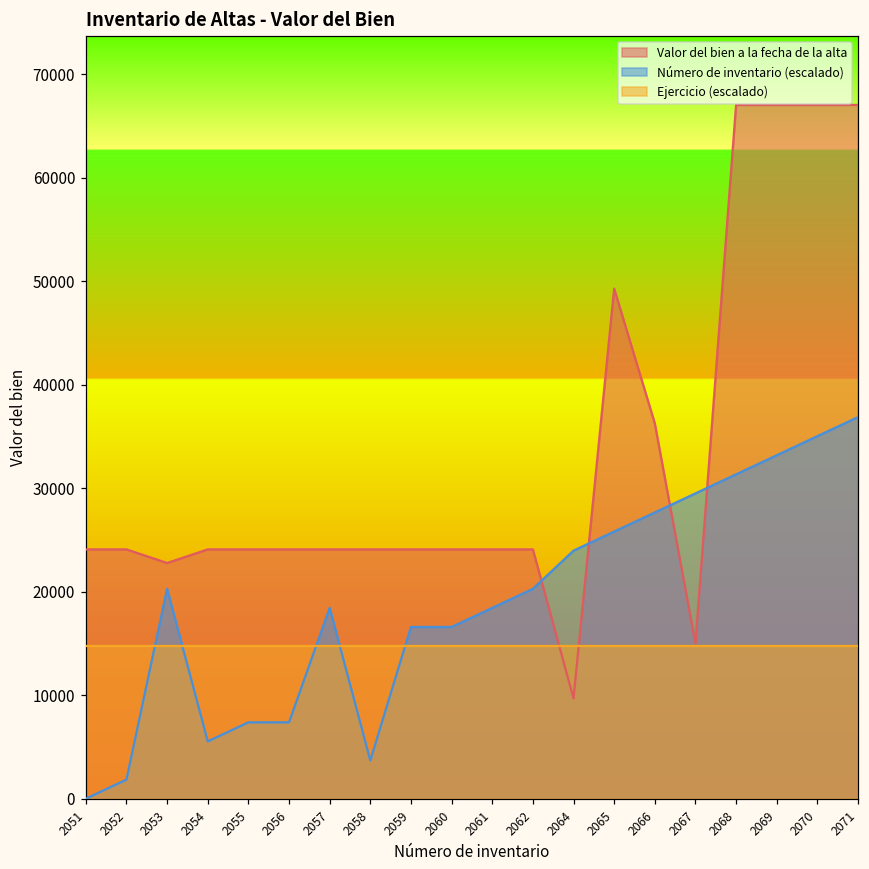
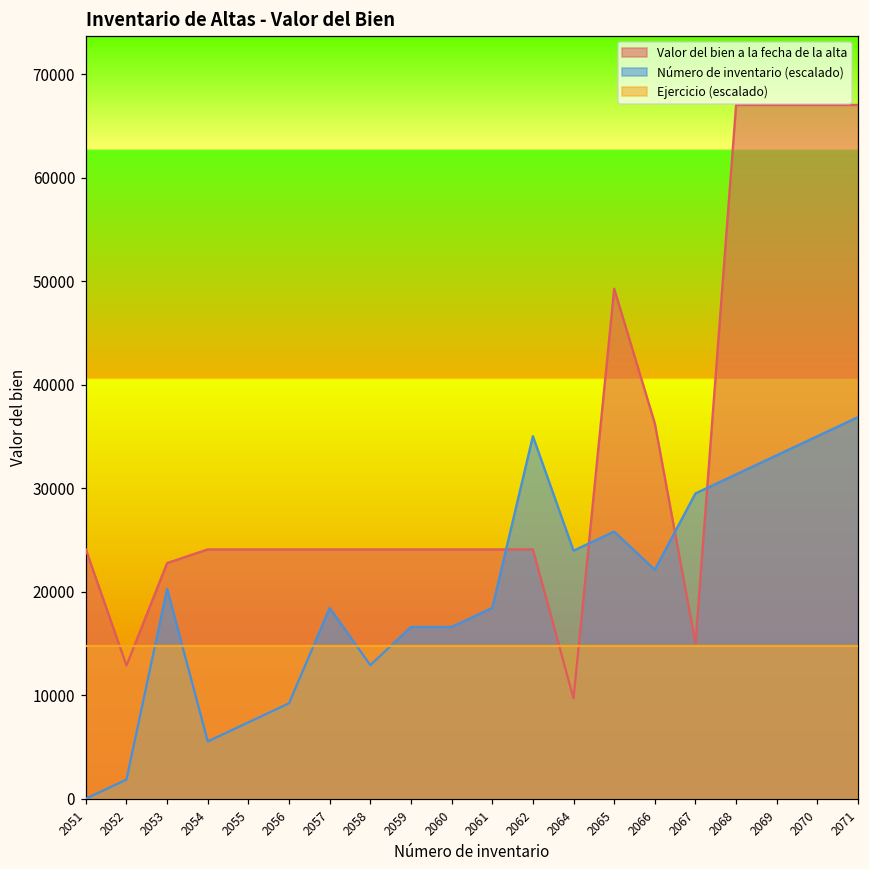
Valor del bien a la fecha de la alta, 2052: 24000 -> 13000
Número de inventario (escalado), 2056: 7000 -> 9000
Número de inventario (escalado), 2058: 4000 -> 13000
Número de inventario (escalado), 2062: 20000 -> 35000
Número de inventario (escalado), 2066: 28000 -> 22000
